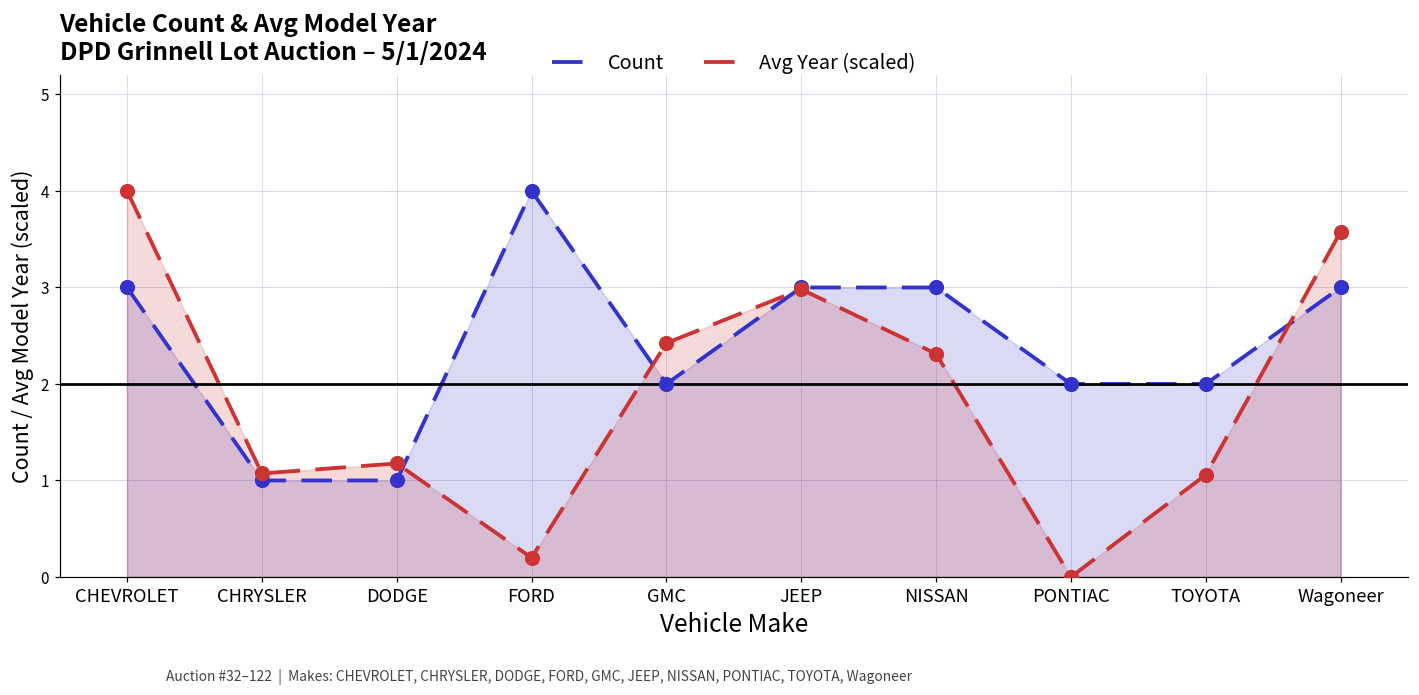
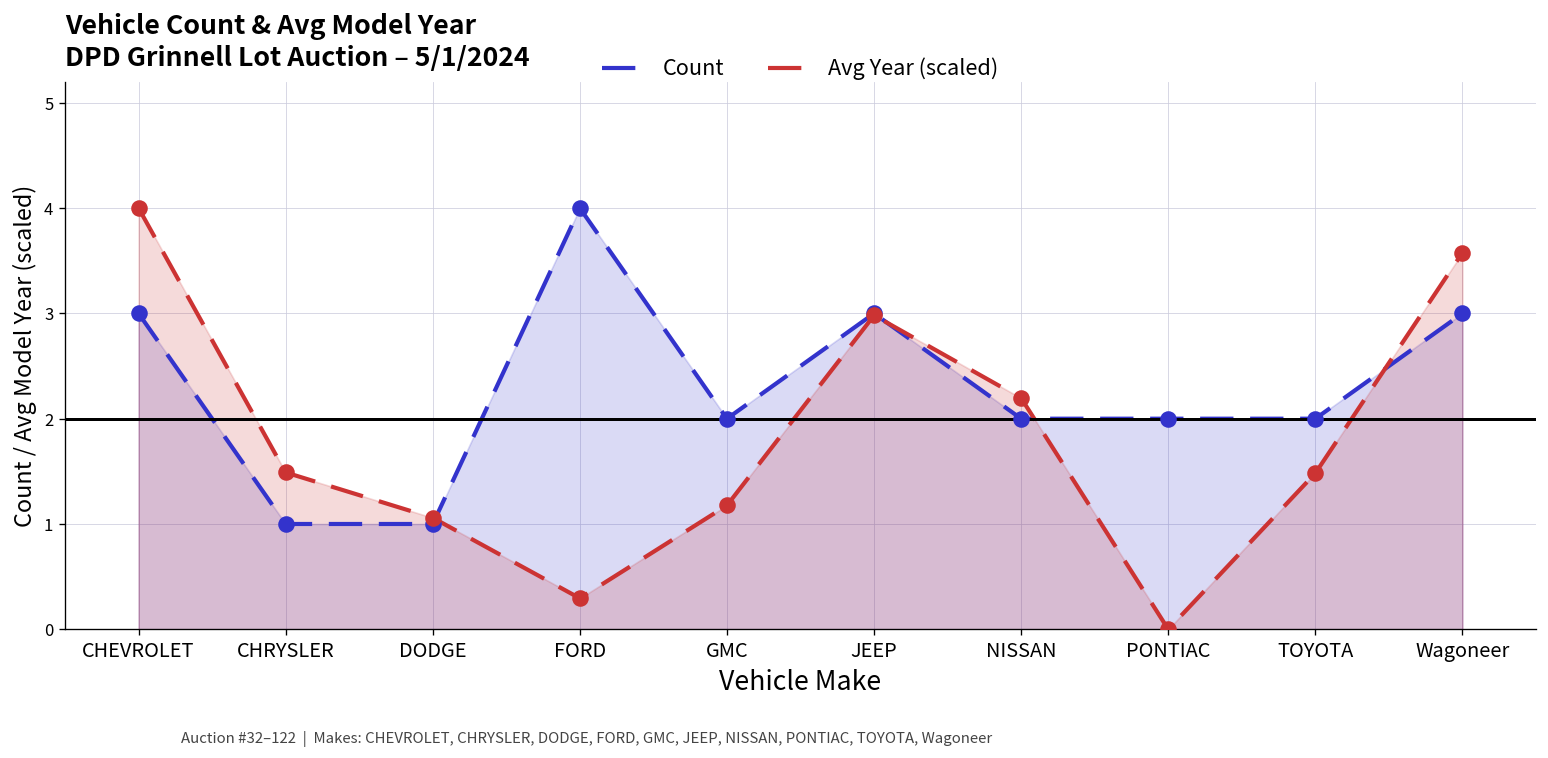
Avg Year (scaled), CHRYSLER: 1.1 -> 1.5
Avg Year (scaled), DODGE: 1.2 -> 1.1
Avg Year (scaled), FORD: 0.2 -> 0.3
Avg Year (scaled), GMC: 2.4 -> 1.2
Count, NISSAN: 3 -> 2
Avg Year (scaled), NISSAN: 2.3 -> 2.2
Avg Year (scaled), TOYOTA: 1.1 -> 1.5
